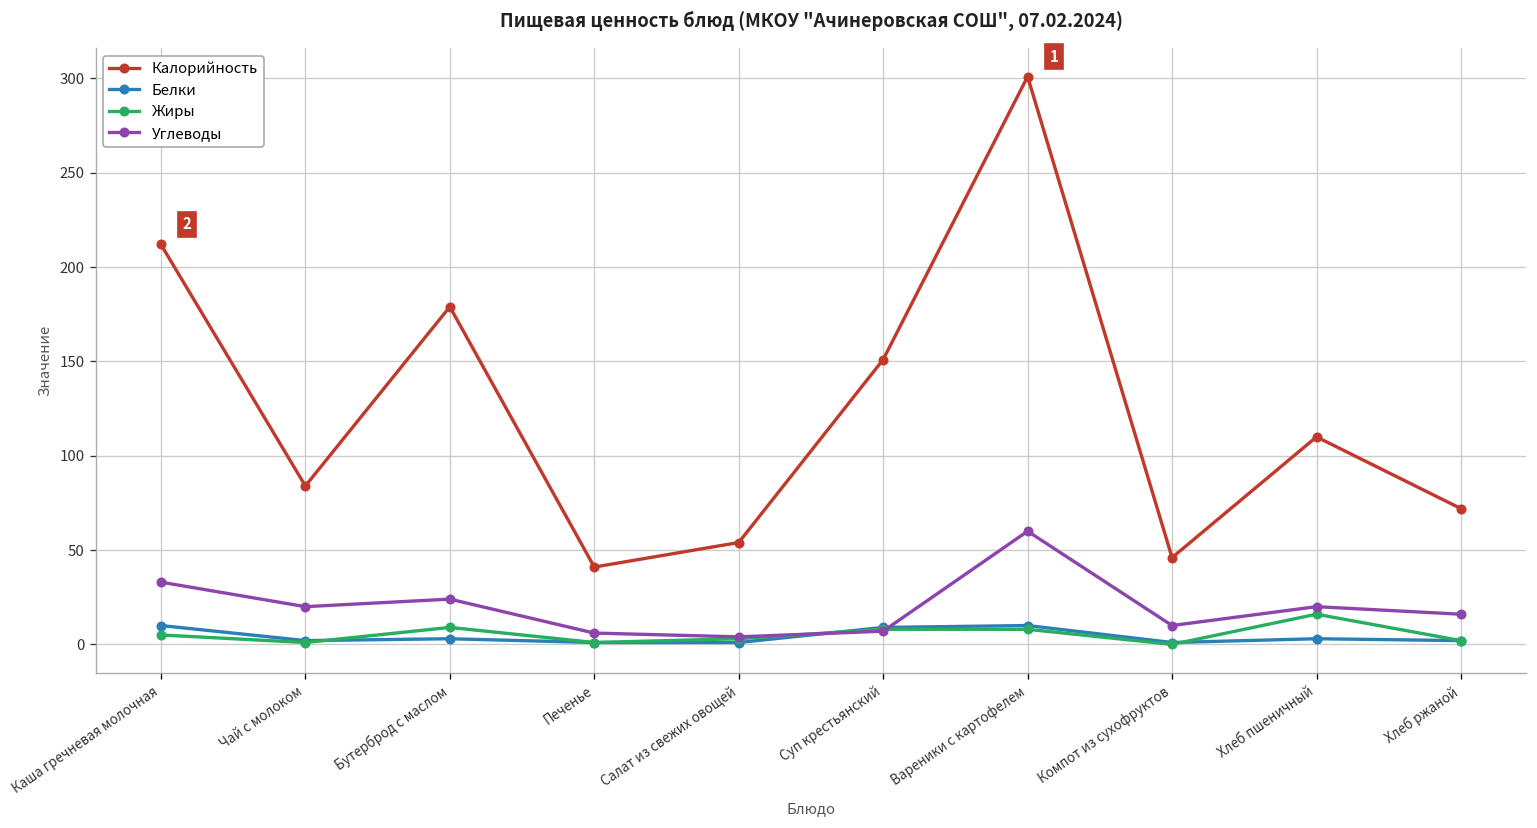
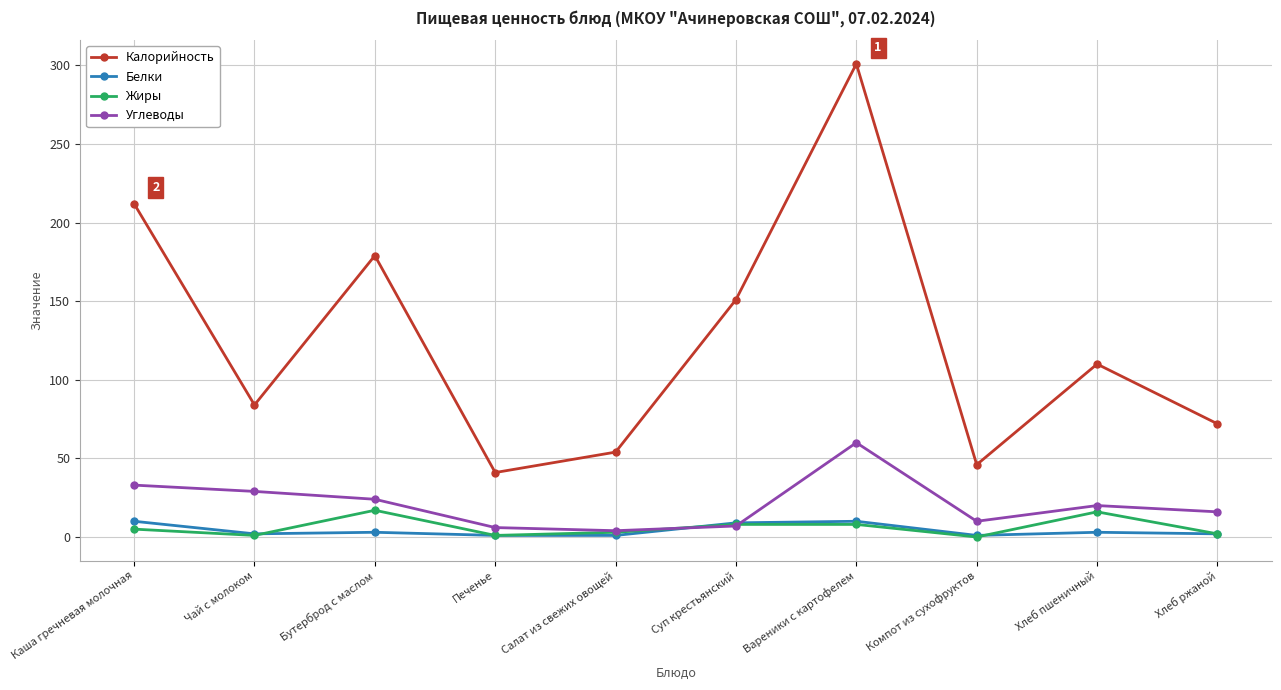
Углеводы, Чай с молоком: 20 -> 29
Жиры, Бутерброд с маслом: 9 -> 17
